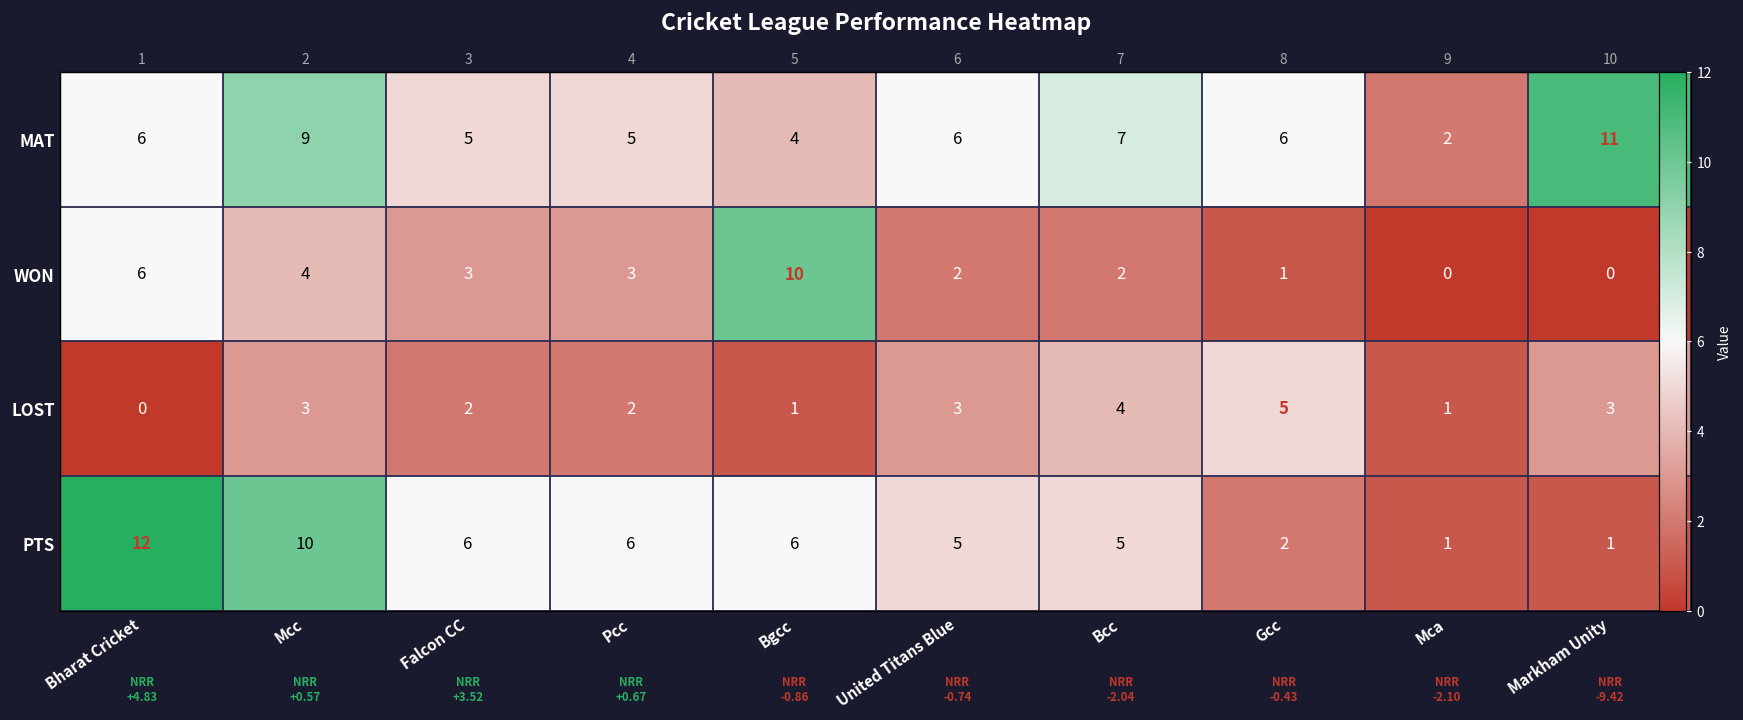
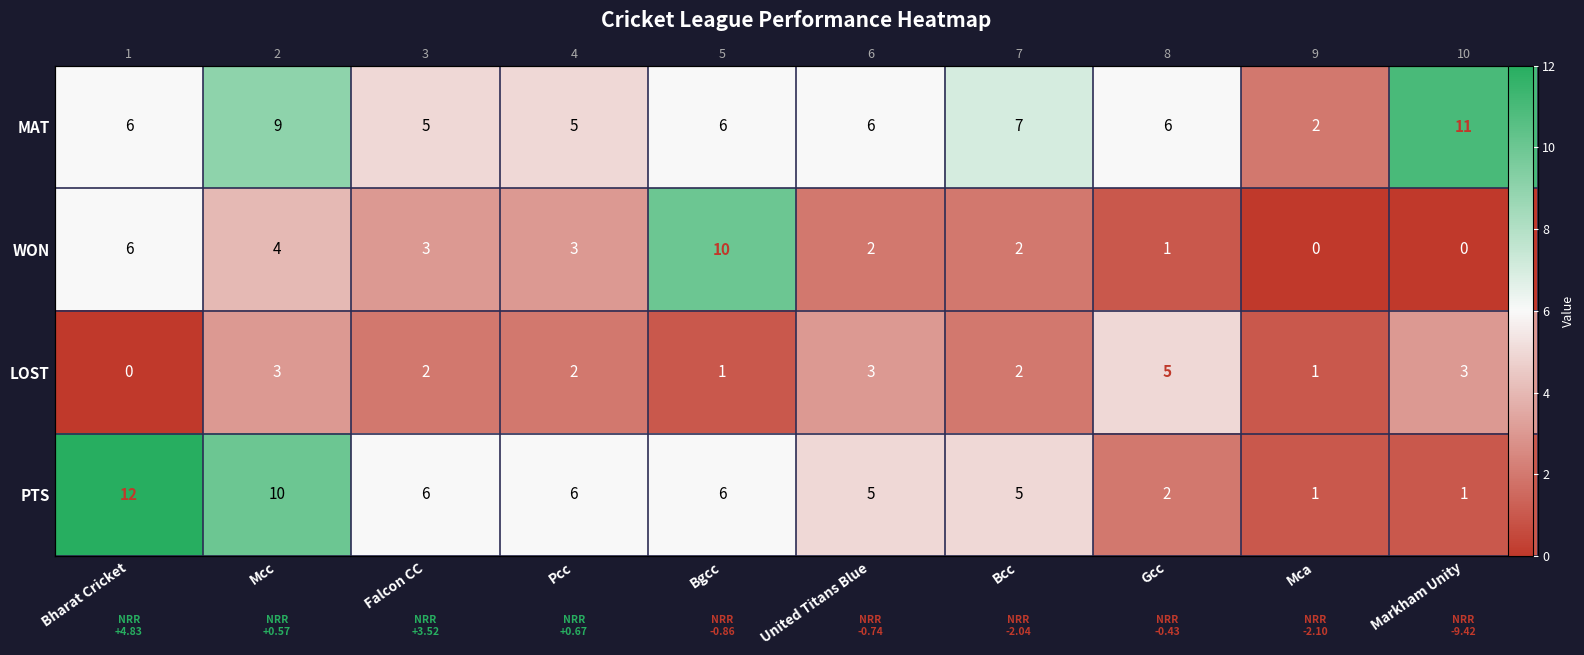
MAT, Bgcc: 4 -> 6
LOST, Bcc: 4 -> 2
